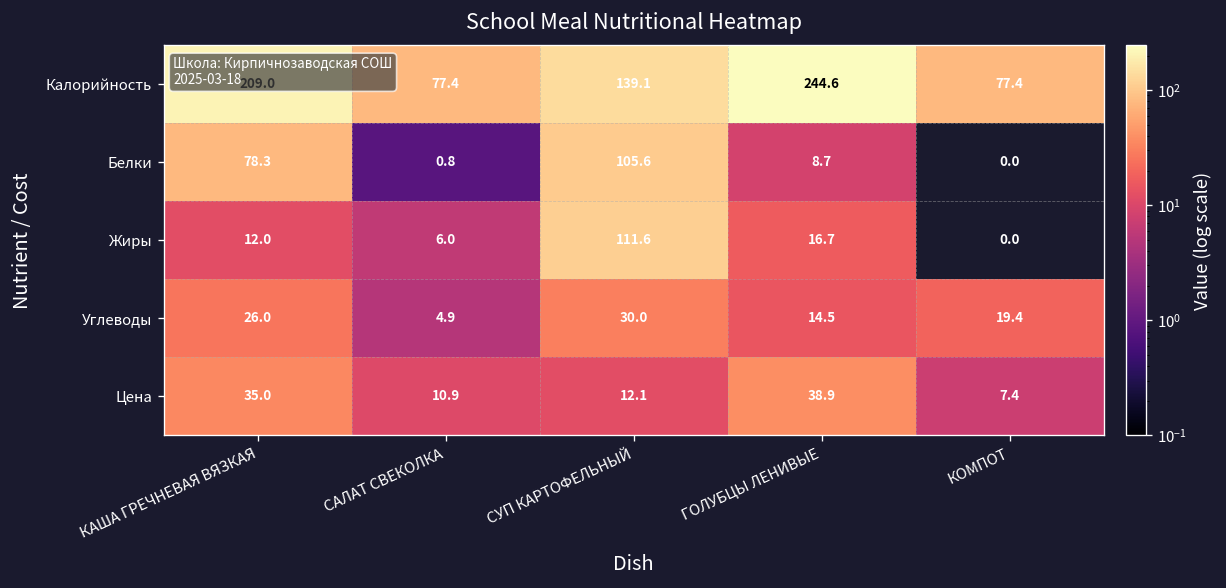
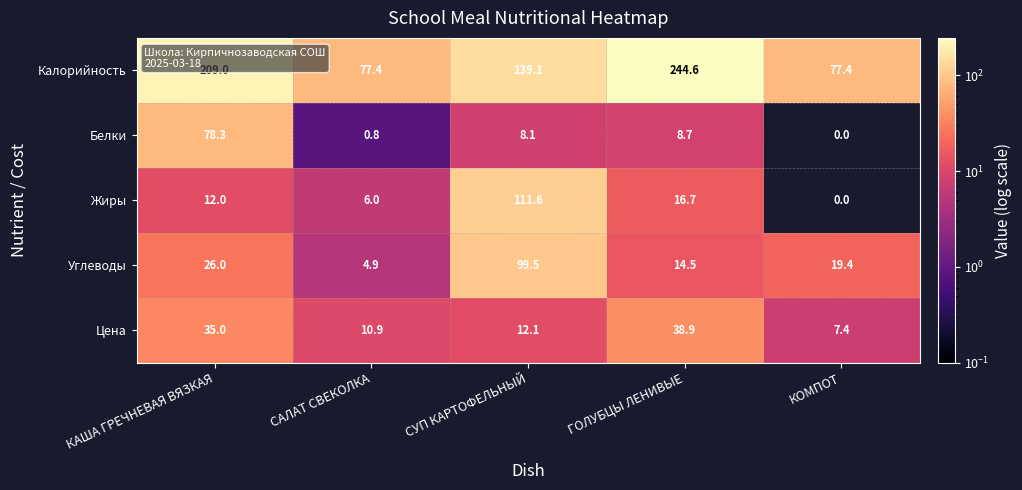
Белки, СУП КАРТОФЕЛЬНЫЙ: 105.6 -> 8.1
Углеводы, СУП КАРТОФЕЛЬНЫЙ: 30.0 -> 99.5
